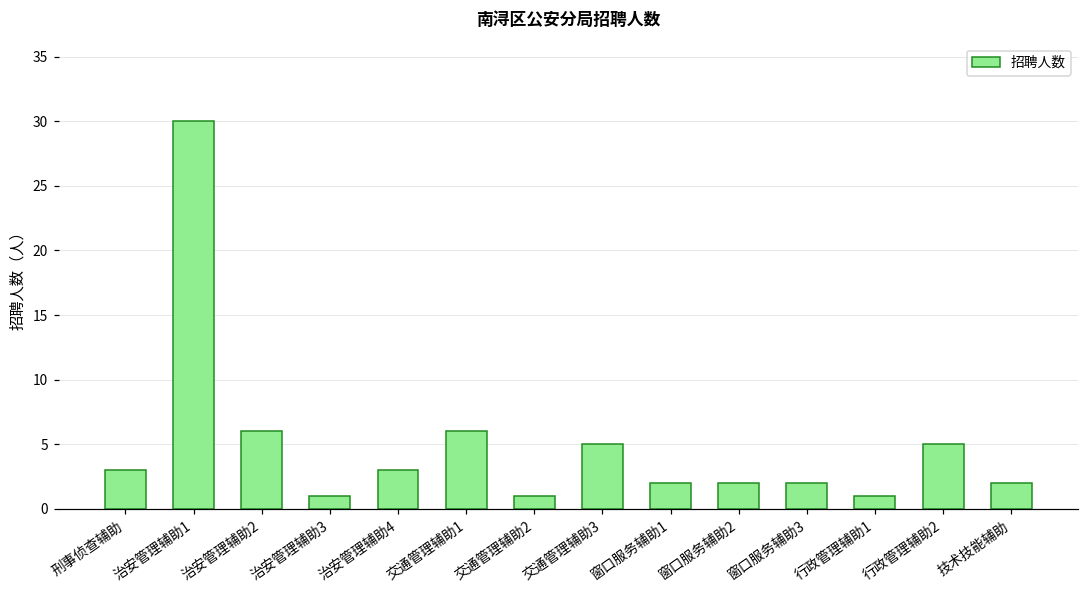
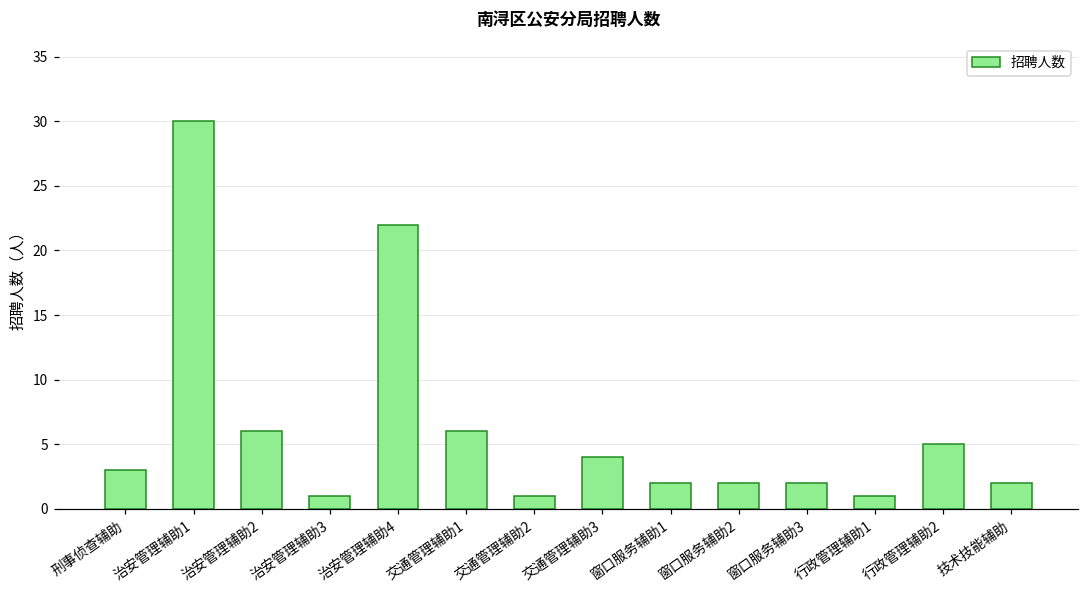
治安管理辅助4: 3 -> 22
交通管理辅助3: 5 -> 4
